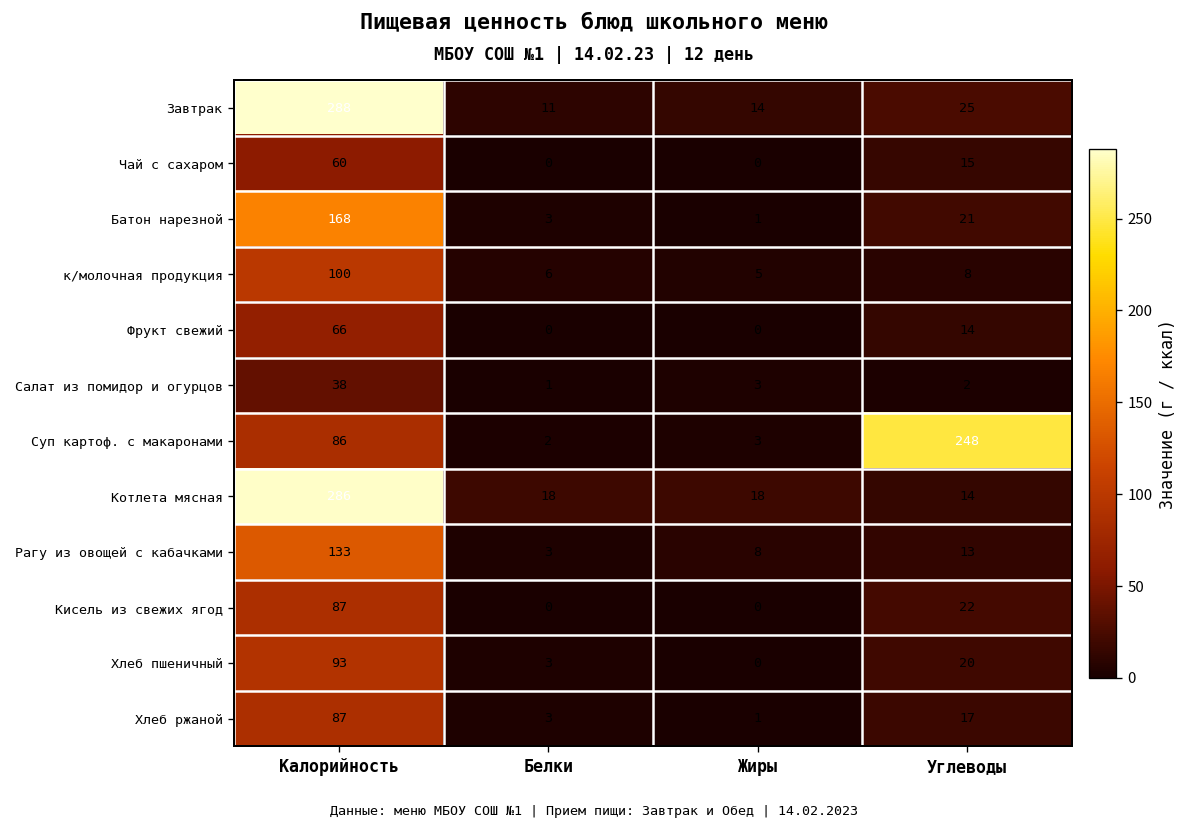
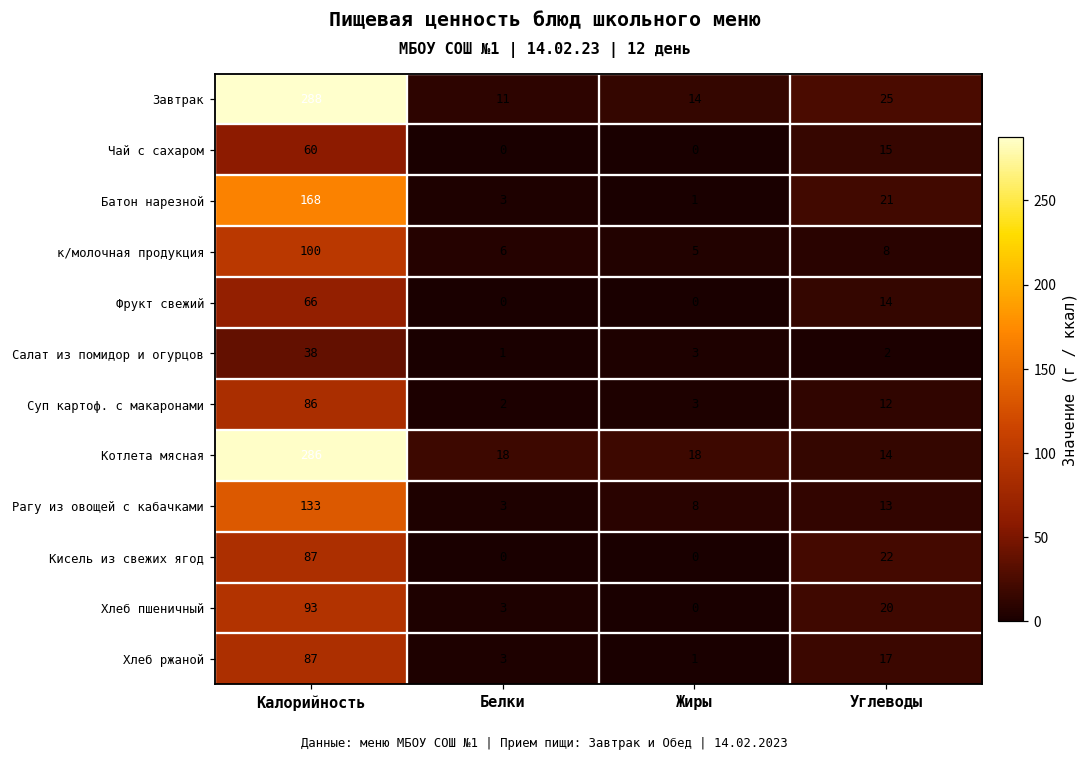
Суп картоф. с макаронами, Углеводы: 248 -> 12
